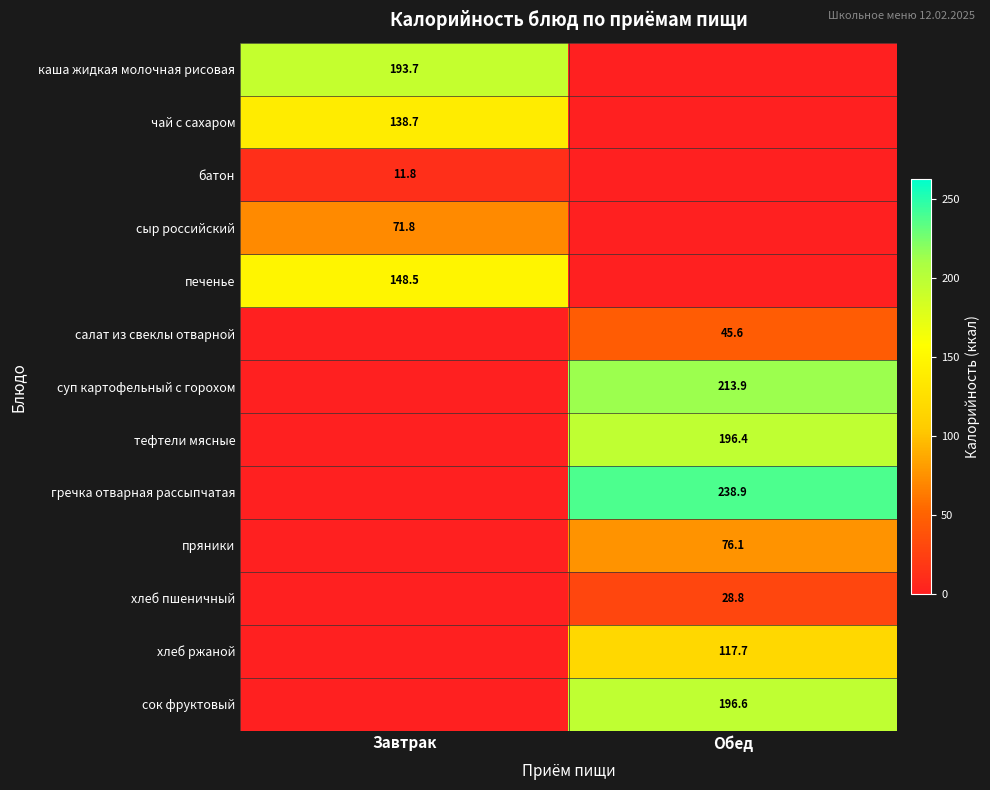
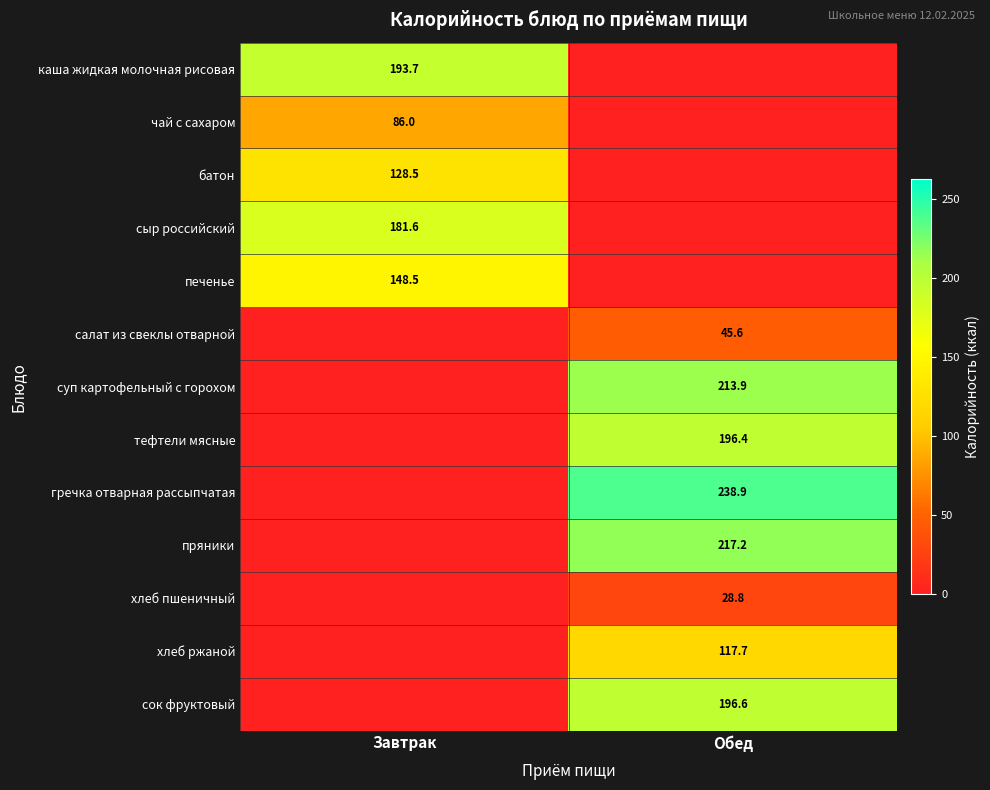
чай с сахаром, Завтрак: 138.7 -> 86.0
батон, Завтрак: 11.8 -> 128.5
сыр российский, Завтрак: 71.8 -> 181.6
пряники, Обед: 76.1 -> 217.2
